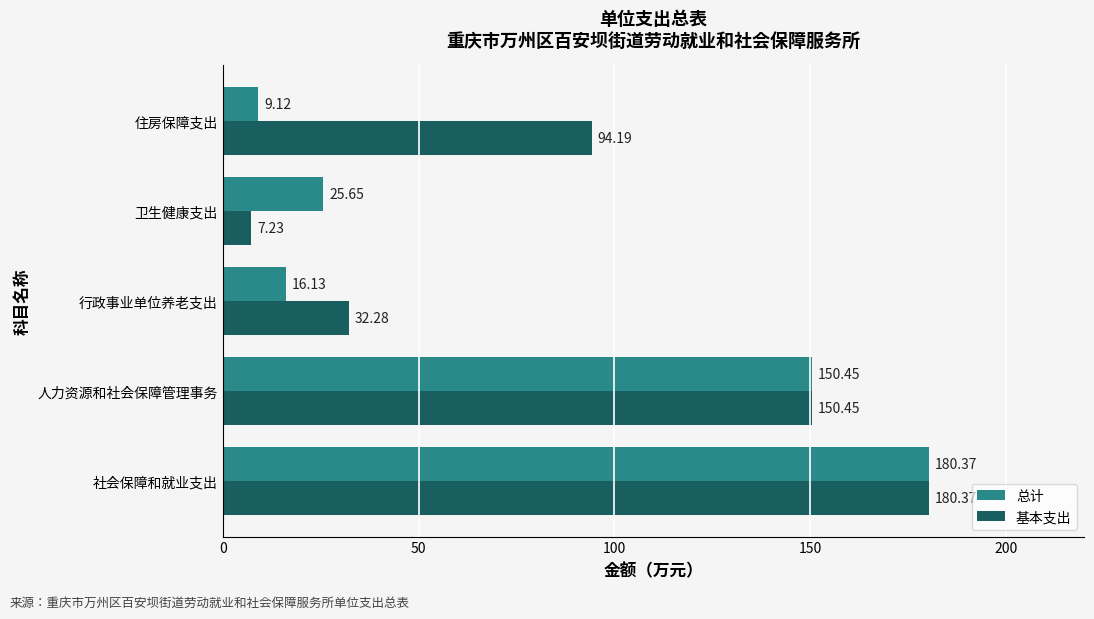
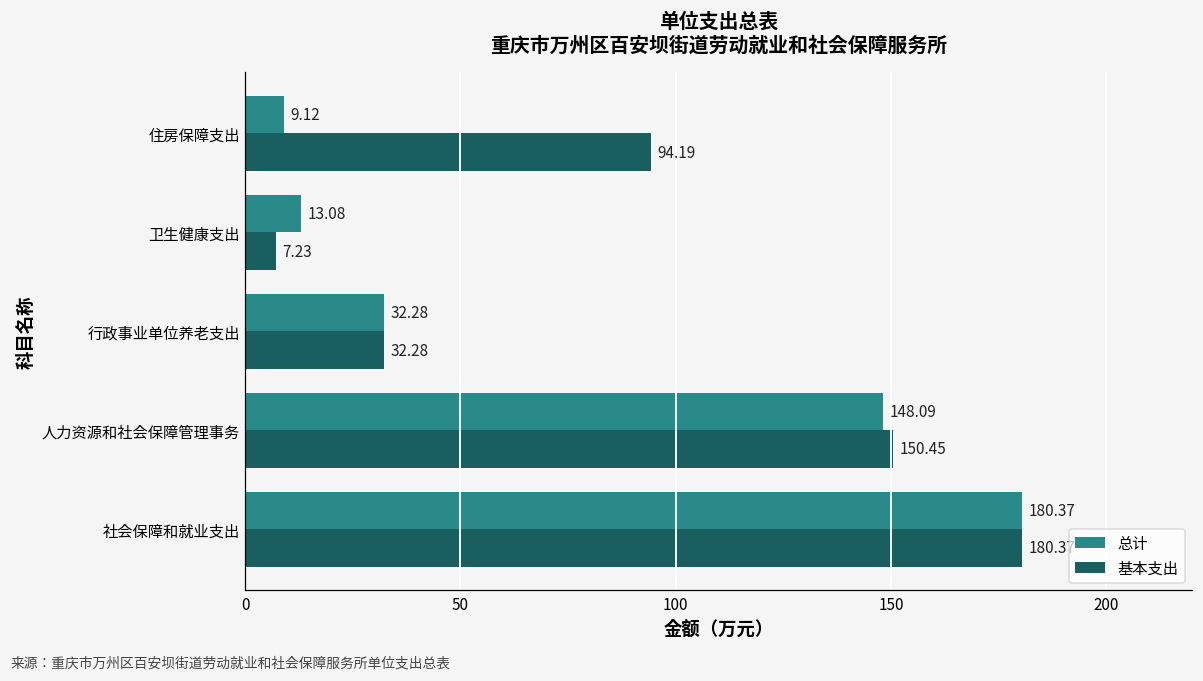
总计, 卫生健康支出: 25.65 -> 13.08
总计, 行政事业单位养老支出: 16.13 -> 32.28
总计, 人力资源和社会保障管理事务: 150.45 -> 148.09
